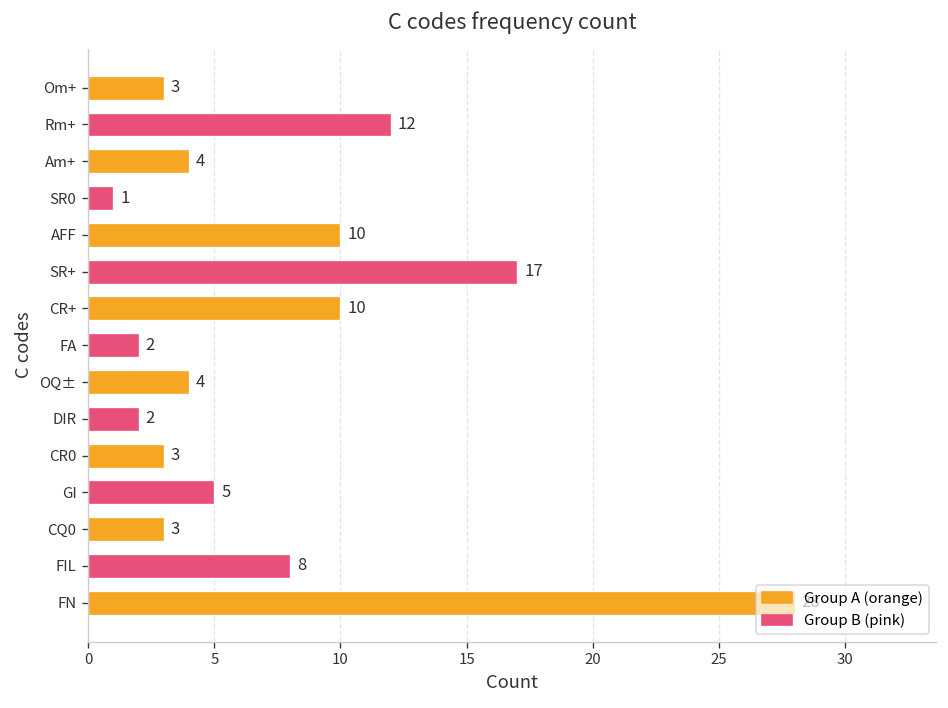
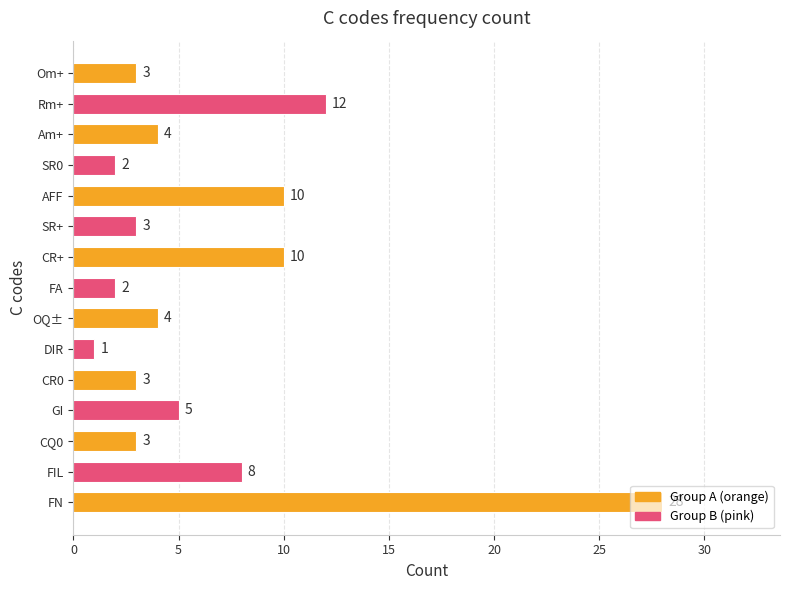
SR0: 1 -> 2
SR+: 17 -> 3
DIR: 2 -> 1
